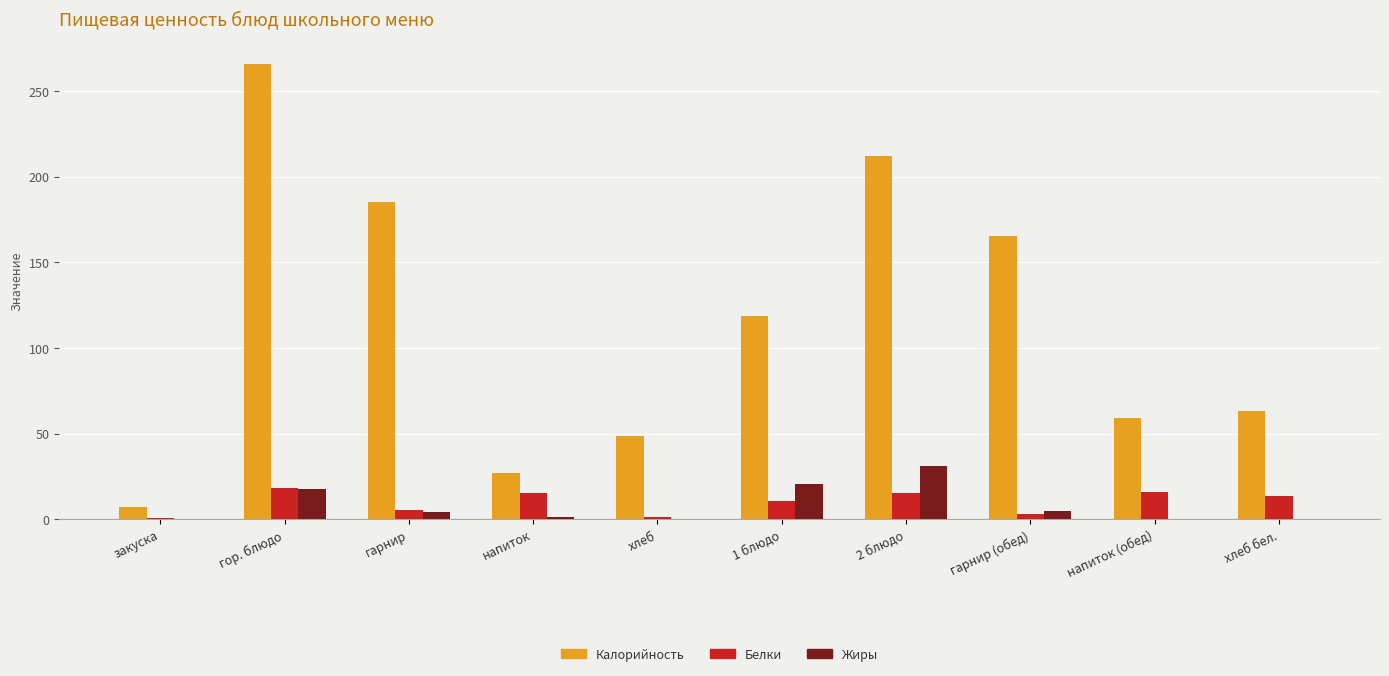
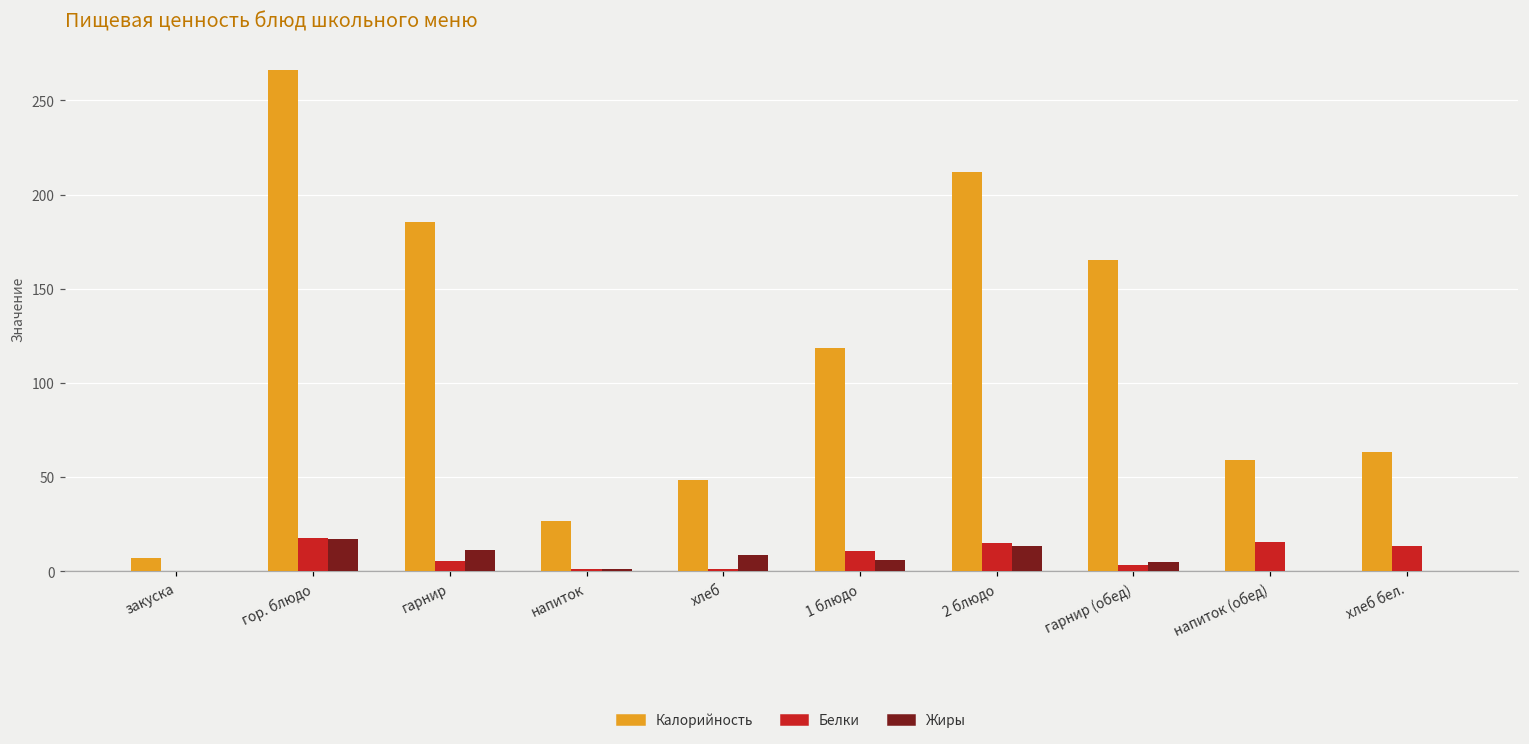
Жиры, гарнир: 4 -> 11
Белки, напиток: 15 -> 1
Жиры, хлеб: 0 -> 9
Жиры, 1 блюдо: 21 -> 6
Жиры, 2 блюдо: 31 -> 14
